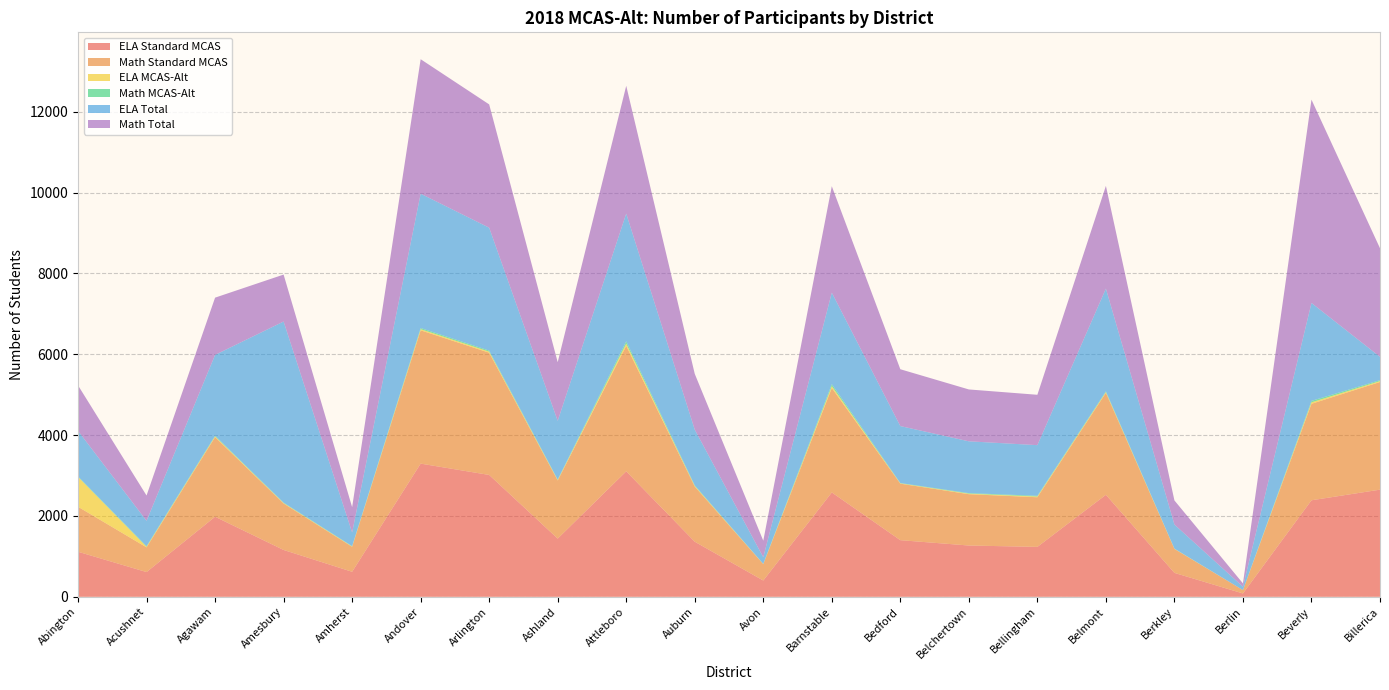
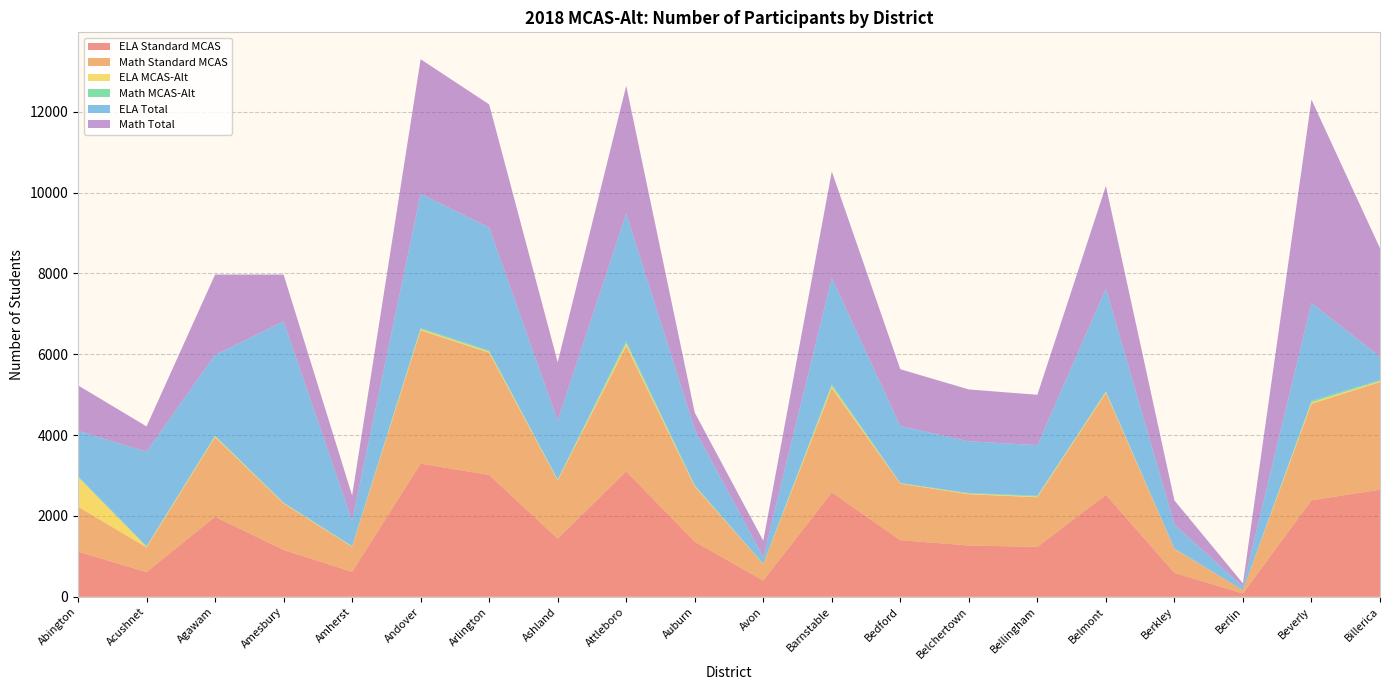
ELA Total, Acushnet: 600 -> 2300
Math Total, Agawam: 1400 -> 2000
ELA Total, Amherst: 300 -> 600
Math Total, Auburn: 1400 -> 400
ELA Total, Barnstable: 2300 -> 2600
